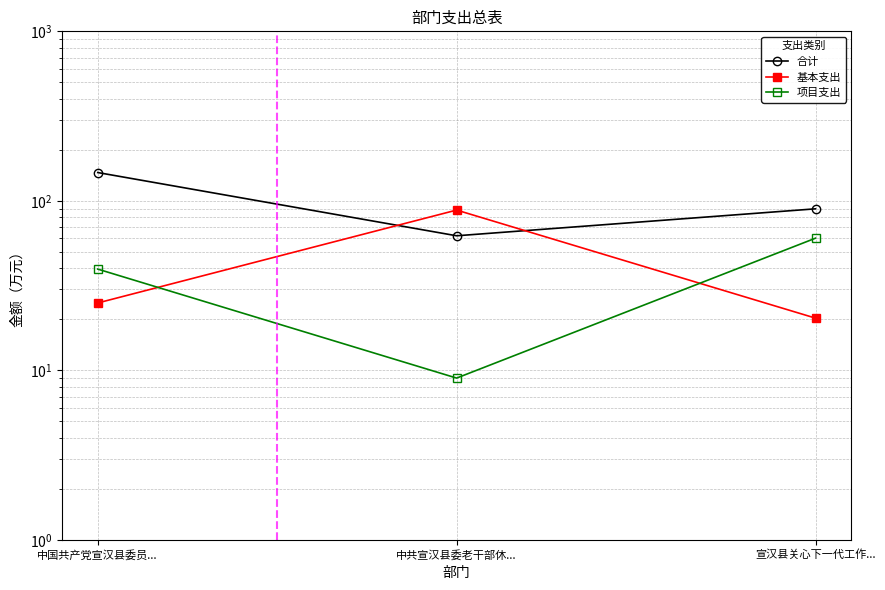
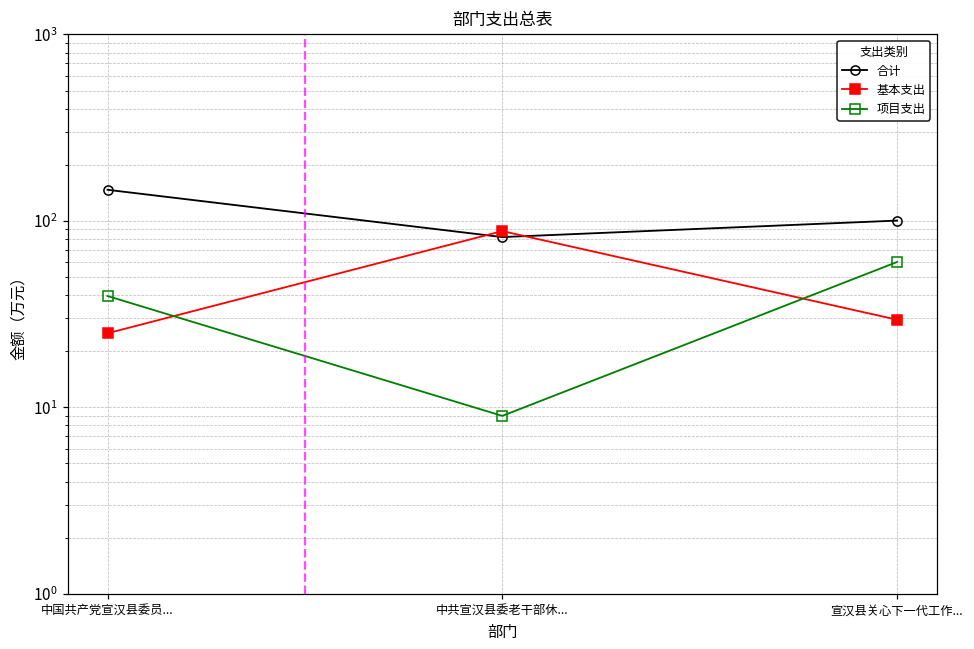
合计, 中共宣汉县委老干部休...: 62 -> 80
合计, 宣汉县关心下一代工作...: 90 -> 100
基本支出, 宣汉县关心下一代工作...: 20 -> 30
